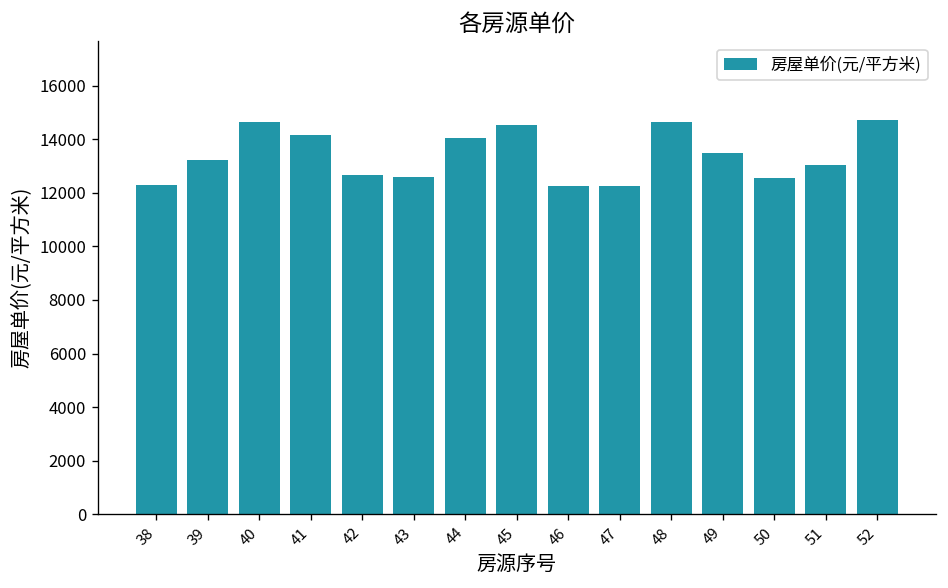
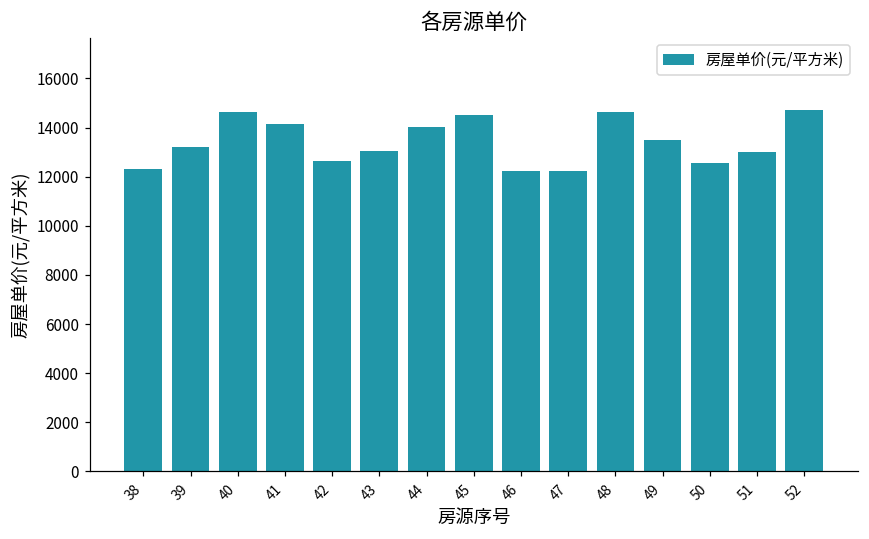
43: 12600 -> 13000
